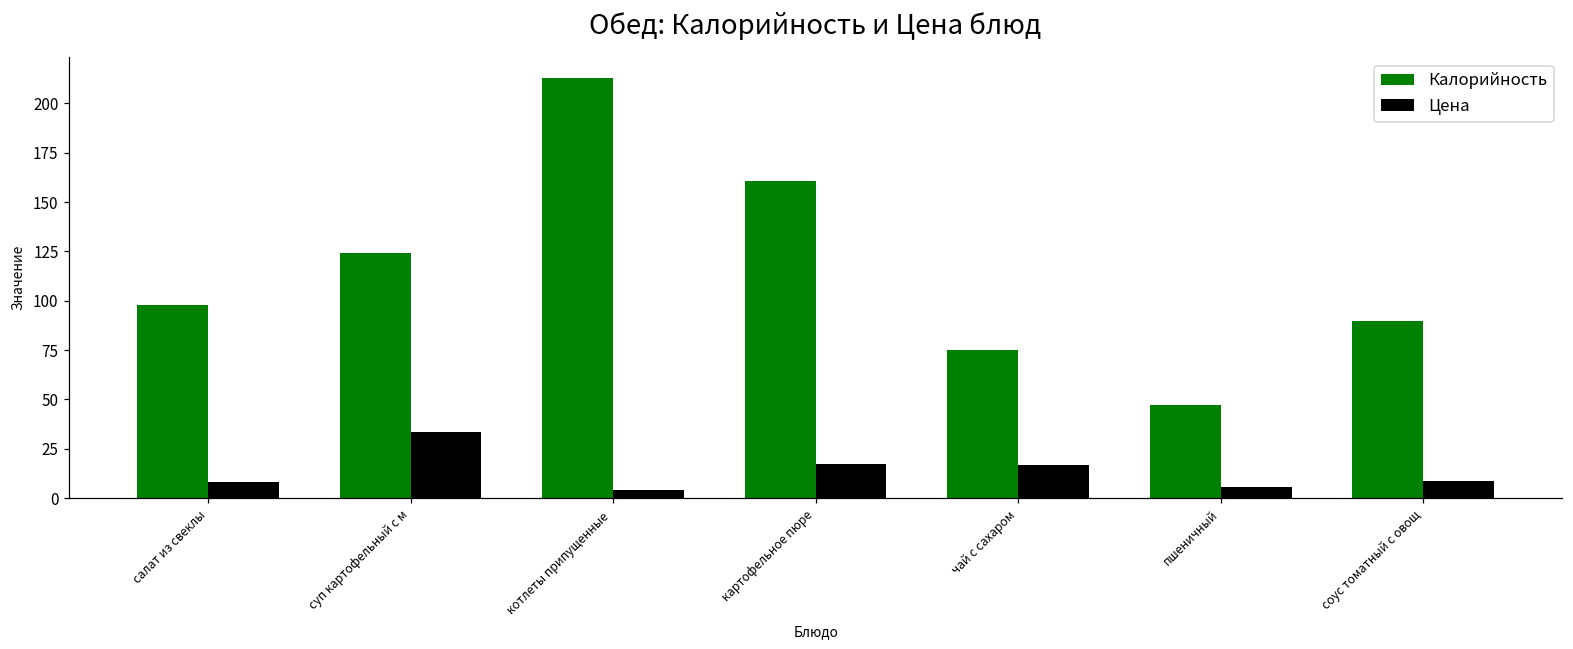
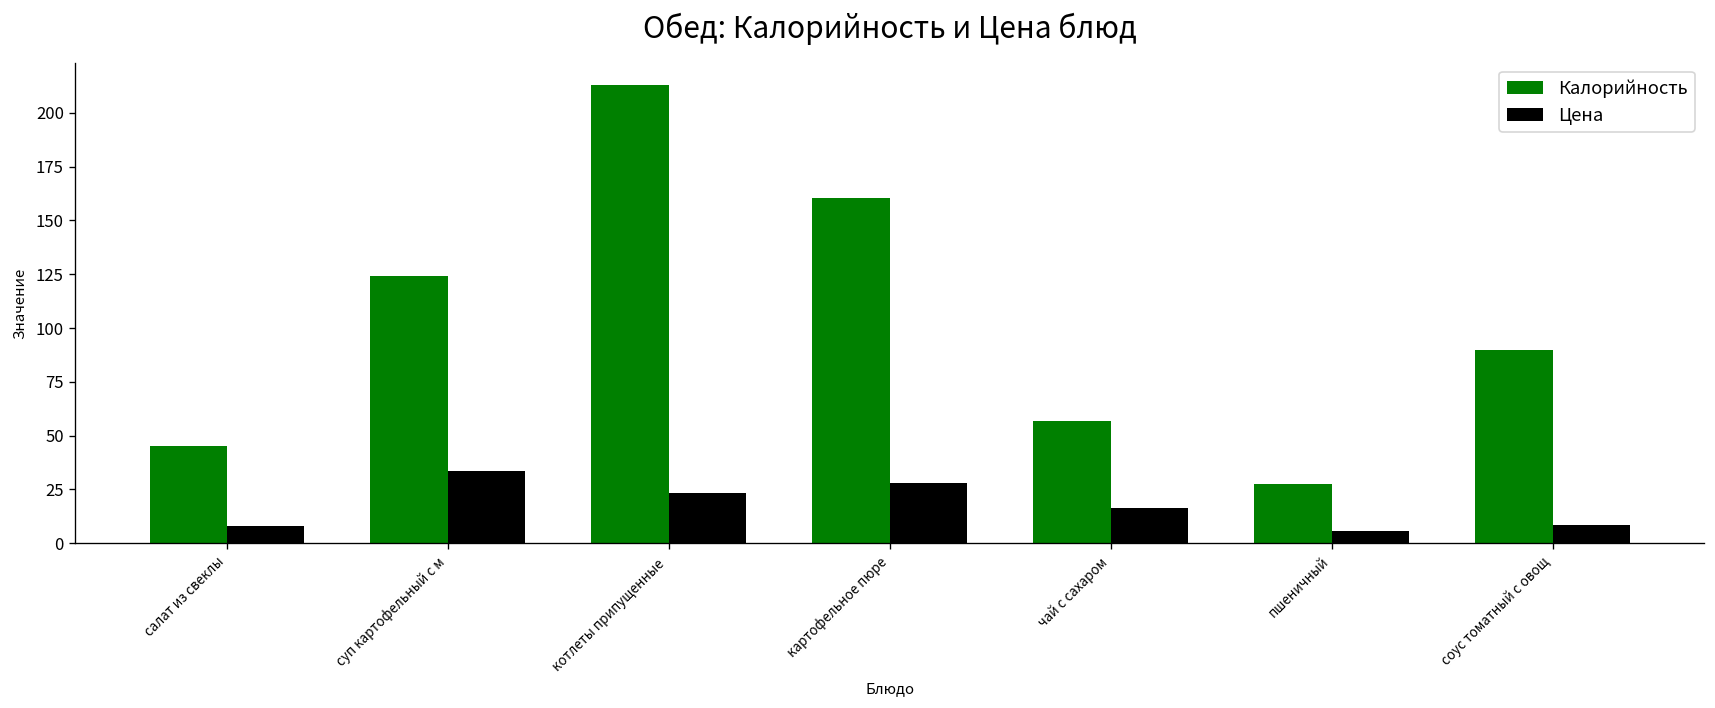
Калорийность, салат из свеклы: 98 -> 45
Цена, котлеты припущенные: 4 -> 23
Цена, картофельное пюре: 17 -> 28
Калорийность, чай с сахаром: 75 -> 57
Калорийность, пшеничный: 47 -> 28
